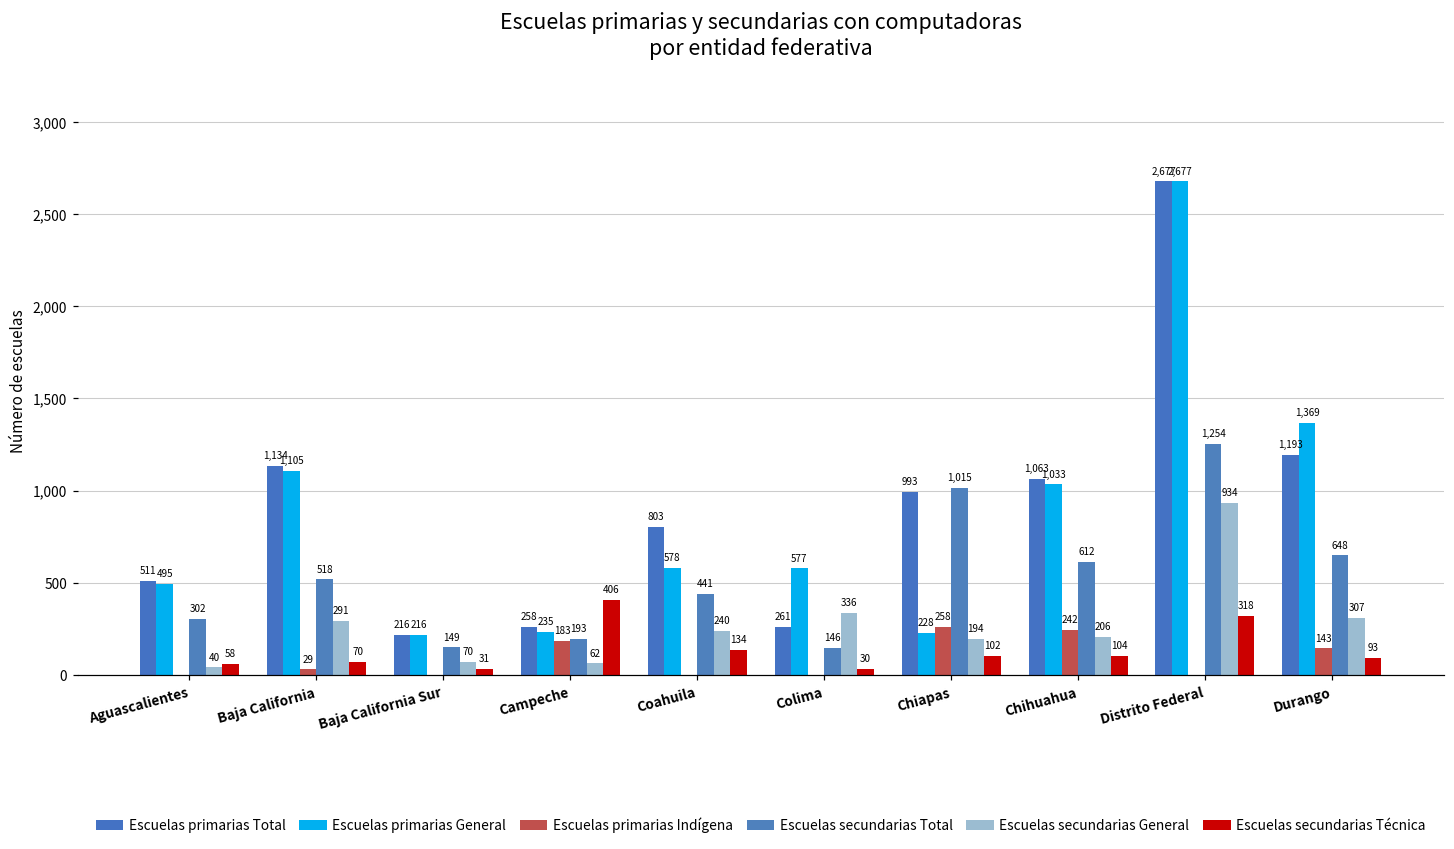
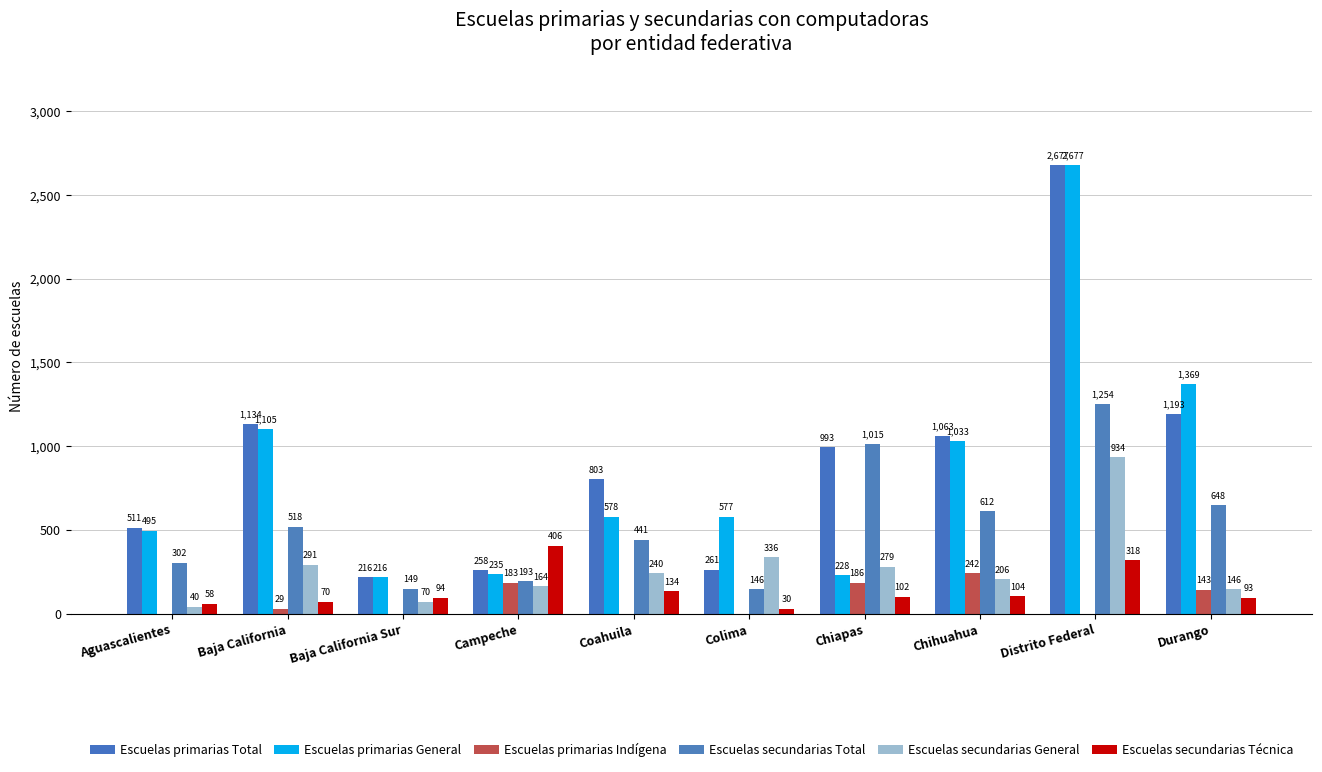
Escuelas secundarias Técnica, Baja California Sur: 31 -> 94
Escuelas secundarias General, Campeche: 62 -> 164
Escuelas primarias Indígena, Chiapas: 258 -> 186
Escuelas secundarias General, Chiapas: 194 -> 279
Escuelas secundarias General, Durango: 307 -> 146
